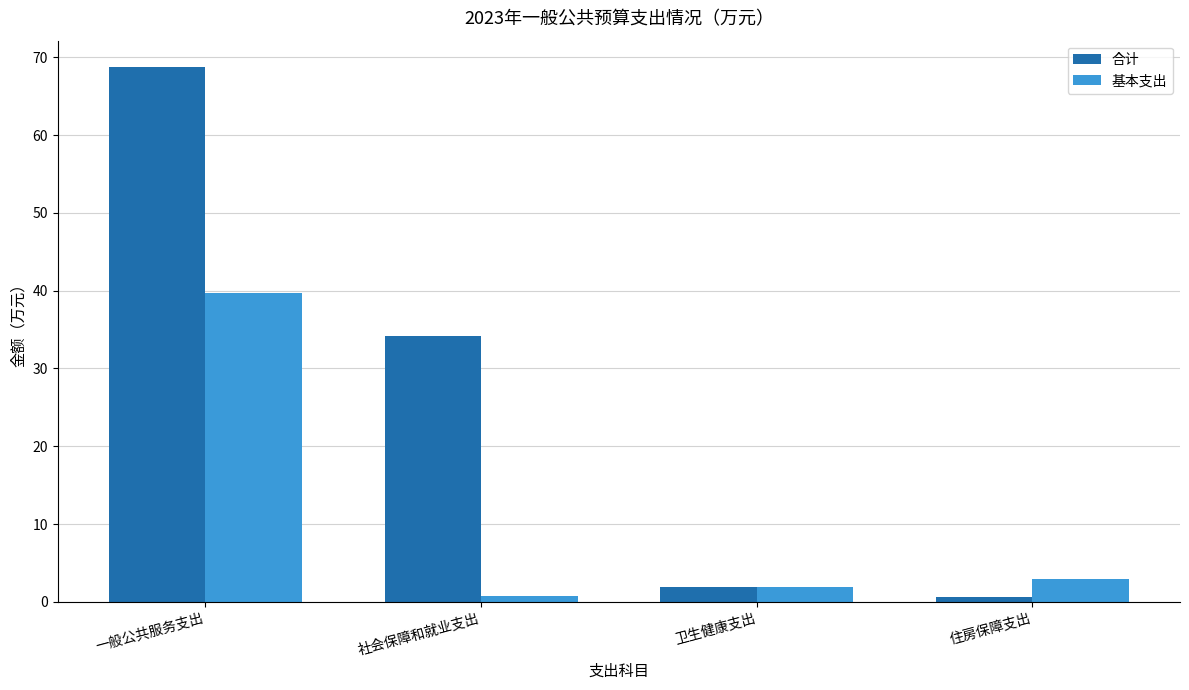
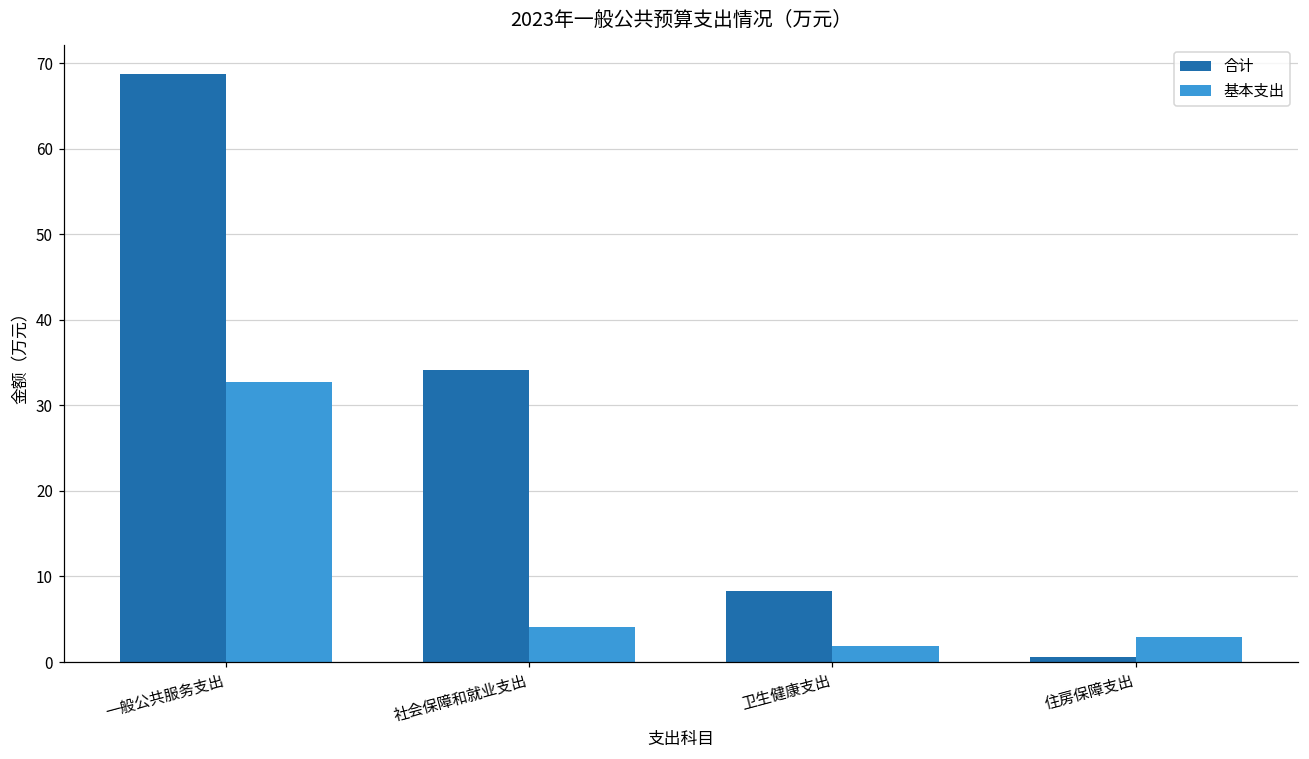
基本支出, 一般公共服务支出: 40 -> 33
基本支出, 社会保障和就业支出: 1 -> 4
合计, 卫生健康支出: 2 -> 8
